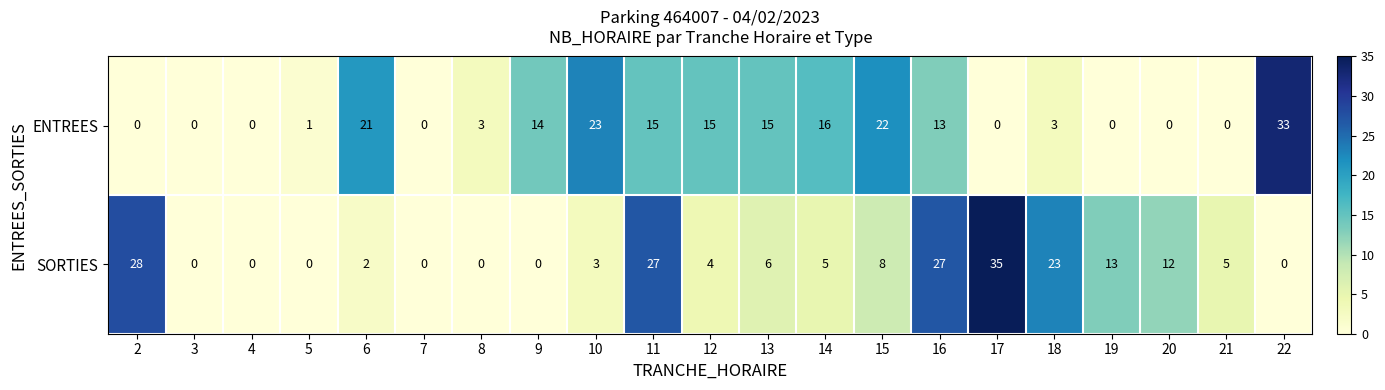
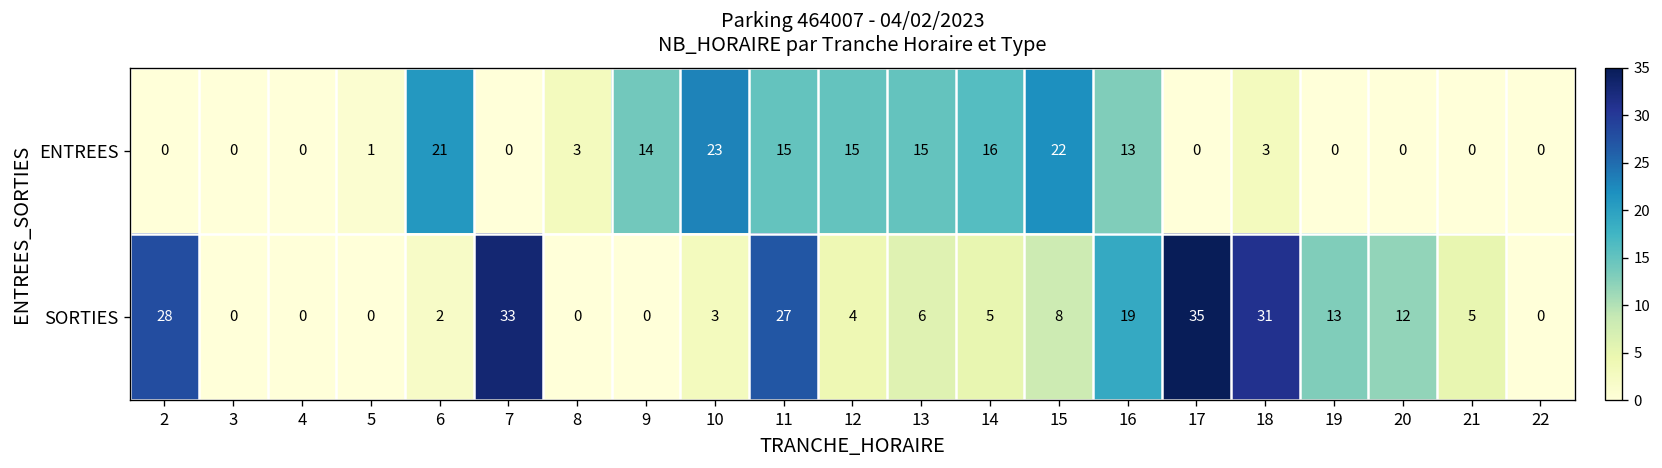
ENTREES, 22: 33 -> 0
SORTIES, 7: 0 -> 33
SORTIES, 16: 27 -> 19
SORTIES, 18: 23 -> 31
